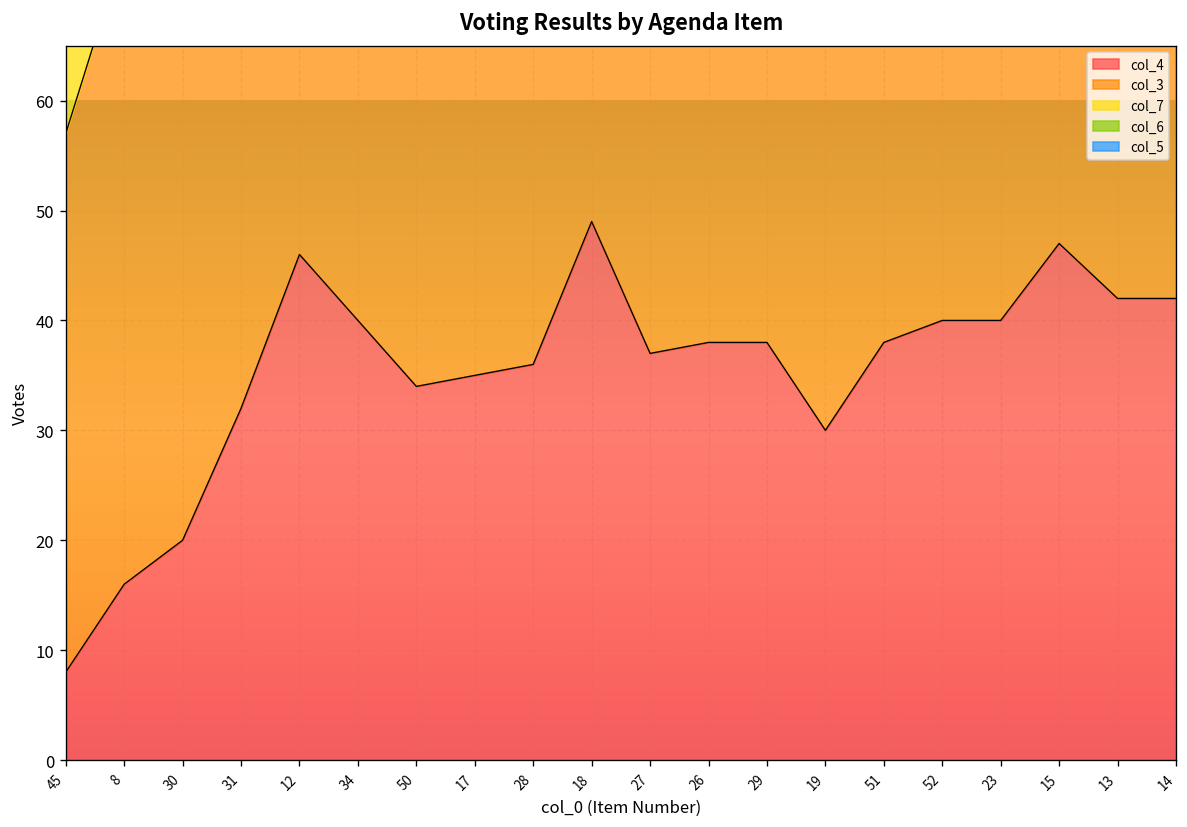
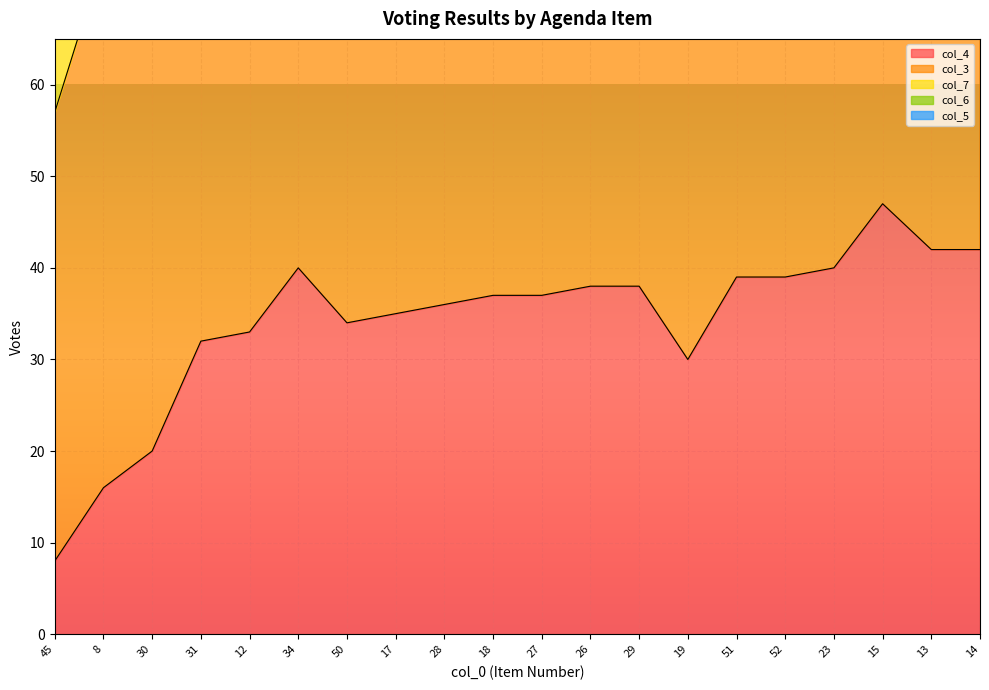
col_4, 12: 46 -> 33
col_4, 18: 49 -> 37
col_4, 51: 38 -> 39
col_4, 52: 40 -> 39
